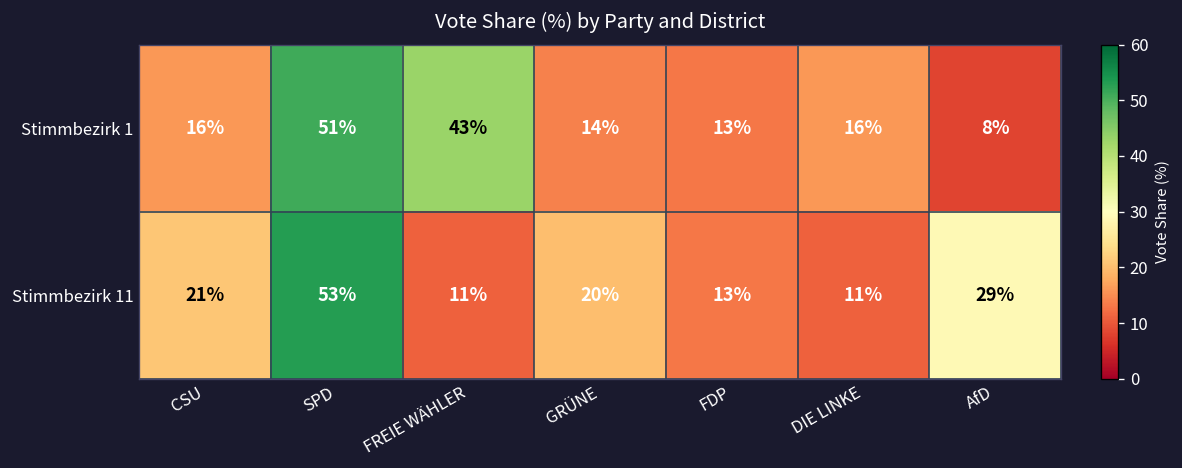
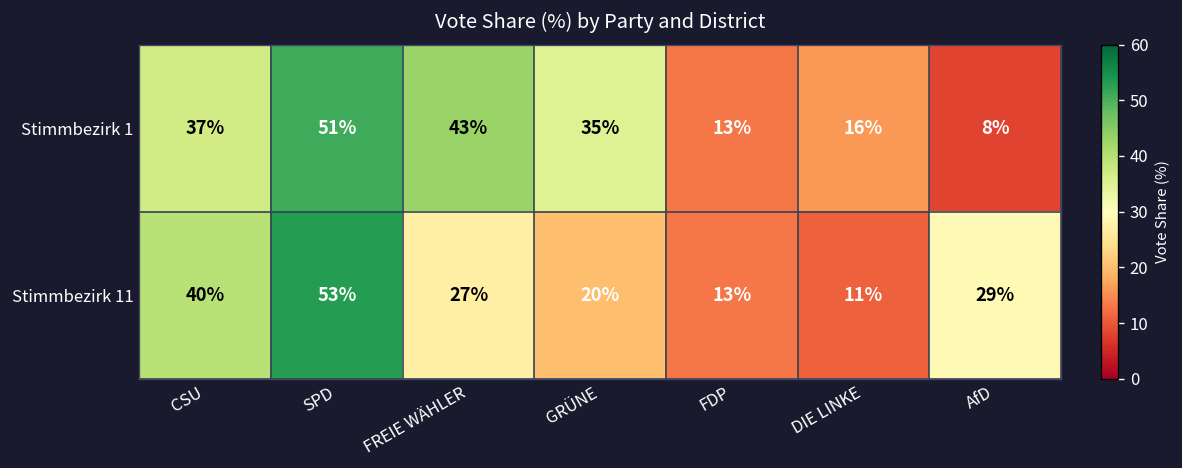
Stimmbezirk 1, CSU: 16% -> 37%
Stimmbezirk 1, GRÜNE: 14% -> 35%
Stimmbezirk 11, CSU: 21% -> 40%
Stimmbezirk 11, FREIE WÄHLER: 11% -> 27%
